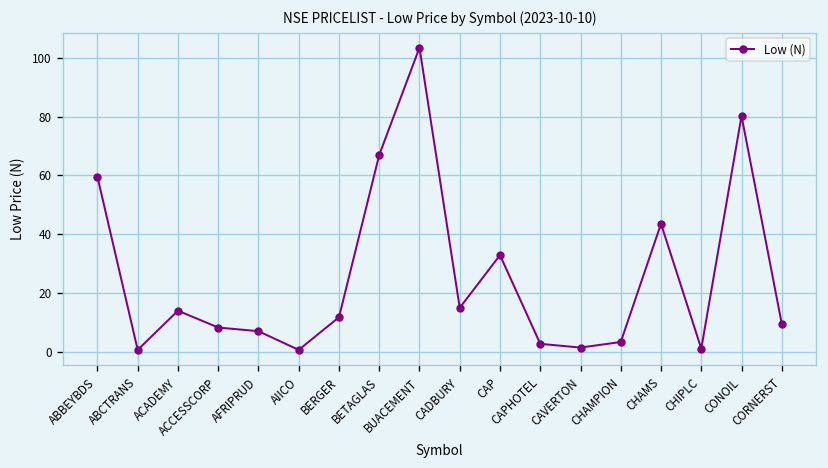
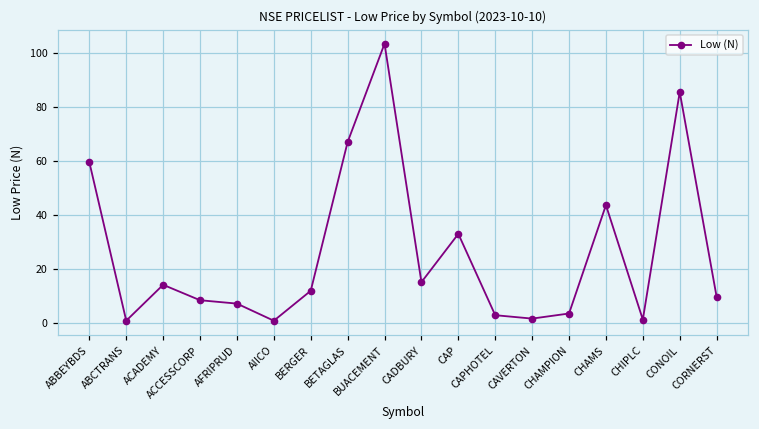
CONOIL: 80 -> 86
